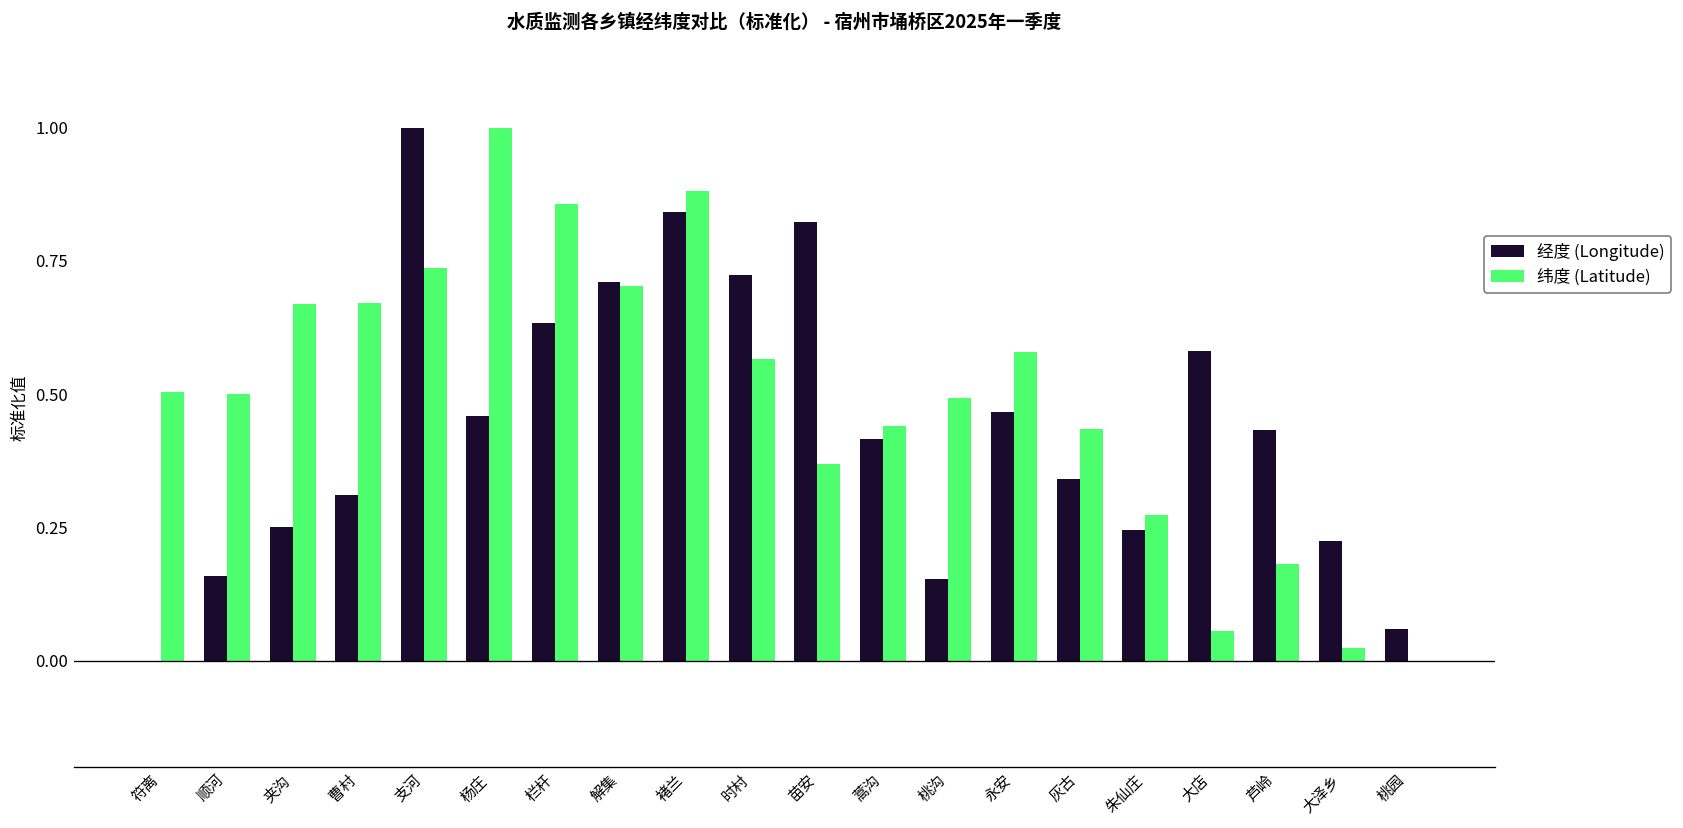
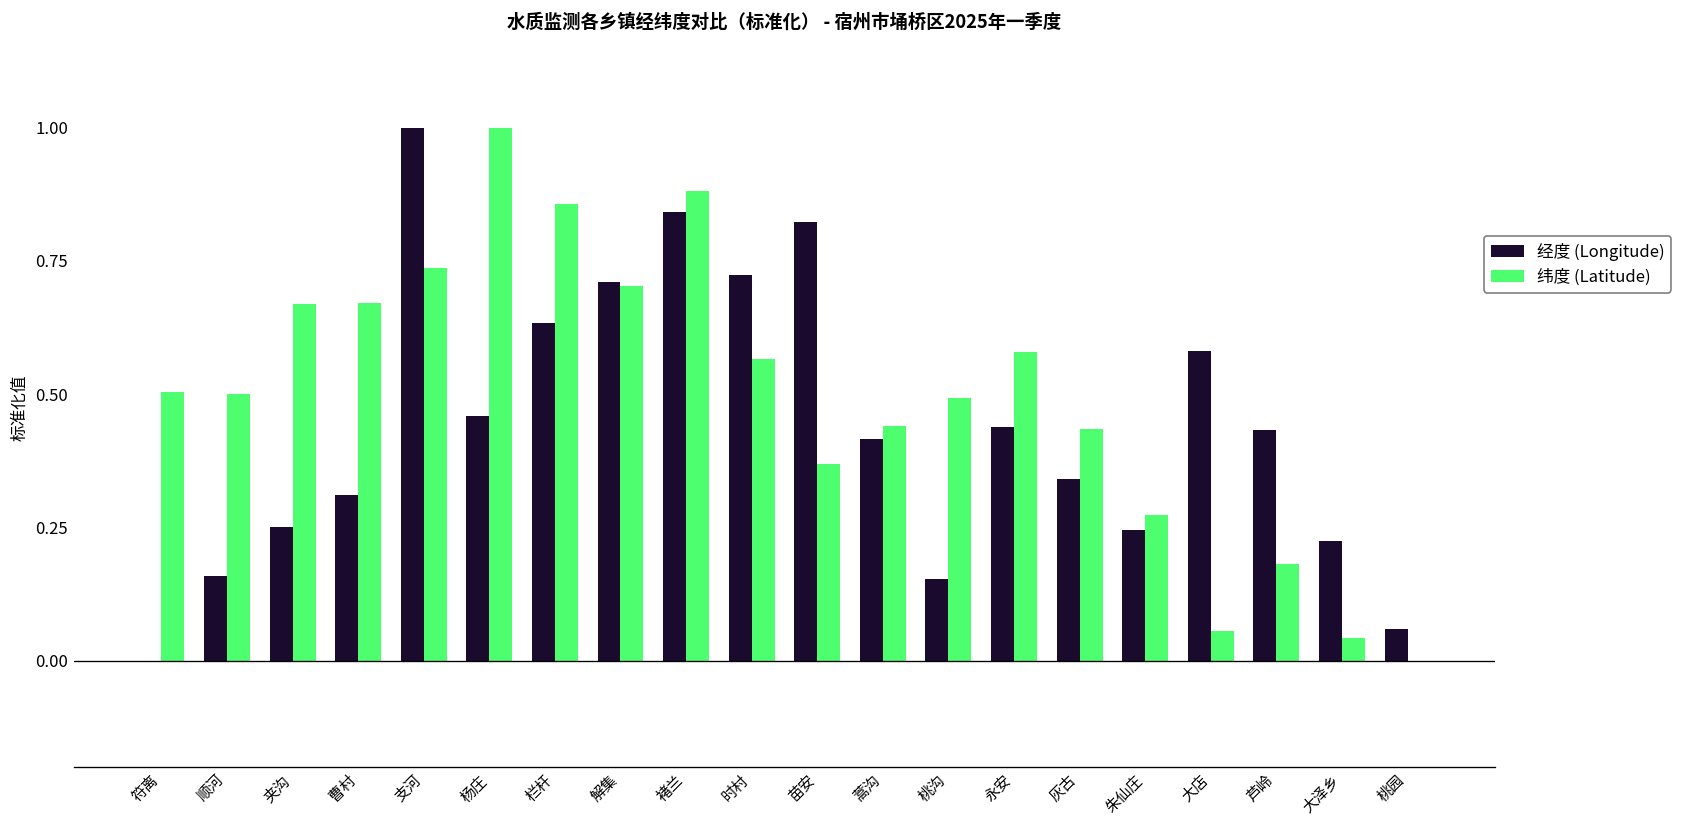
经度 (Longitude), 永安: 0.47 -> 0.44
纬度 (Latitude), 大泽乡: 0.02 -> 0.04
